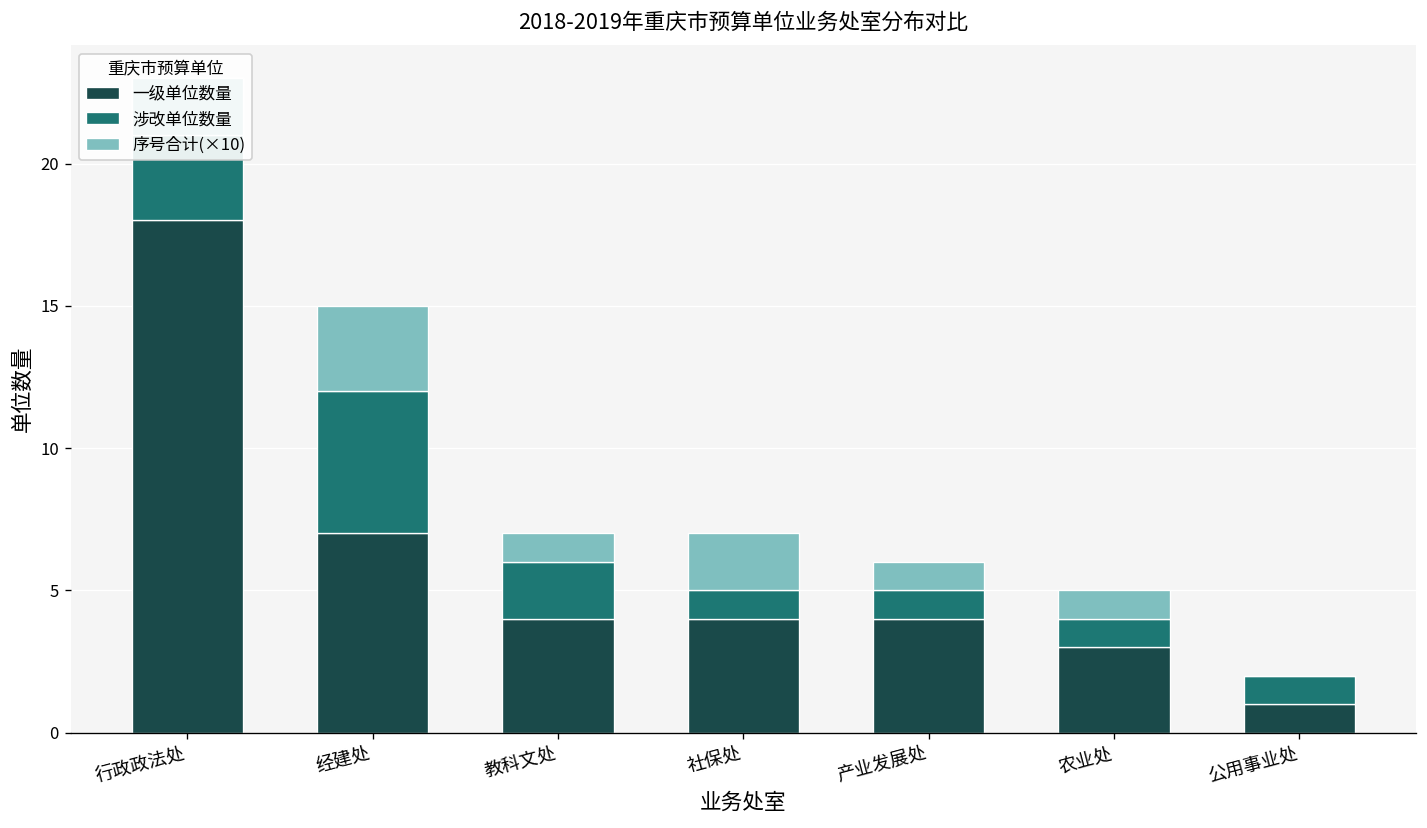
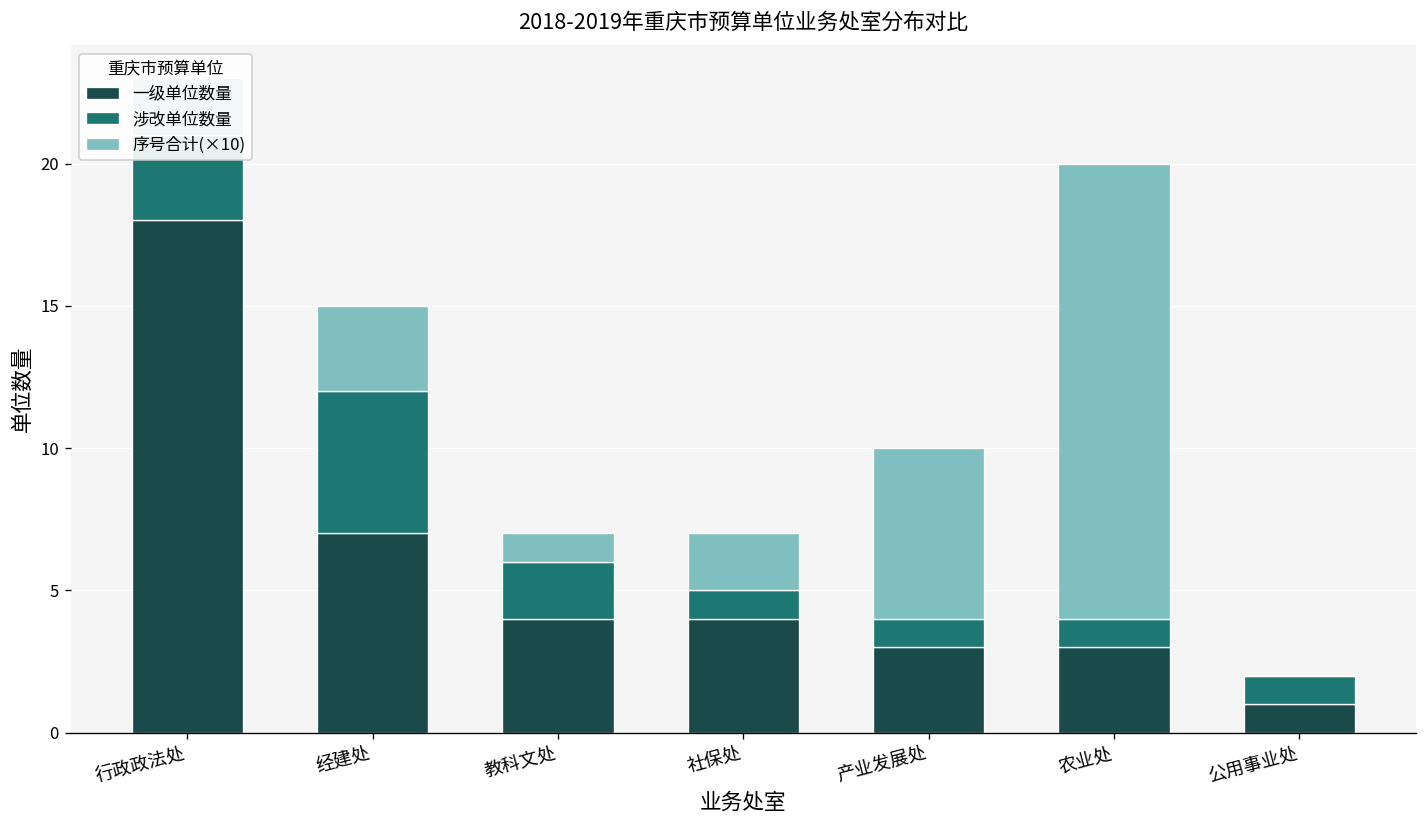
一级单位数量, 产业发展处: 4 -> 3
序号合计(×10), 产业发展处: 1 -> 6
序号合计(×10), 农业处: 1 -> 16
